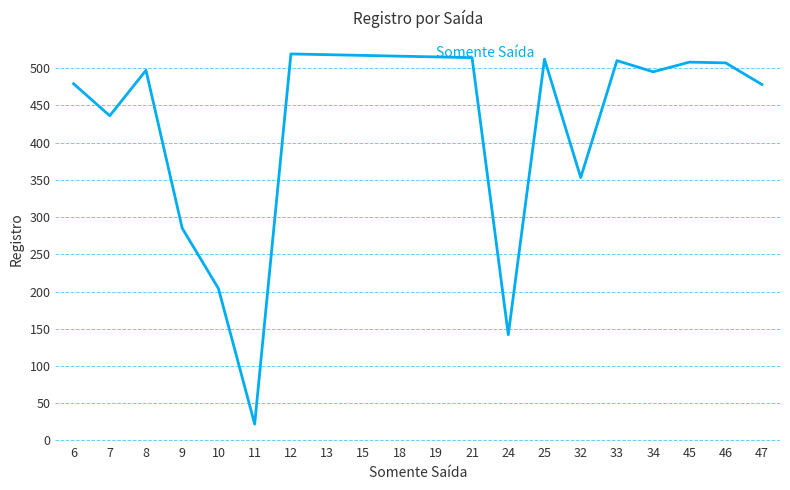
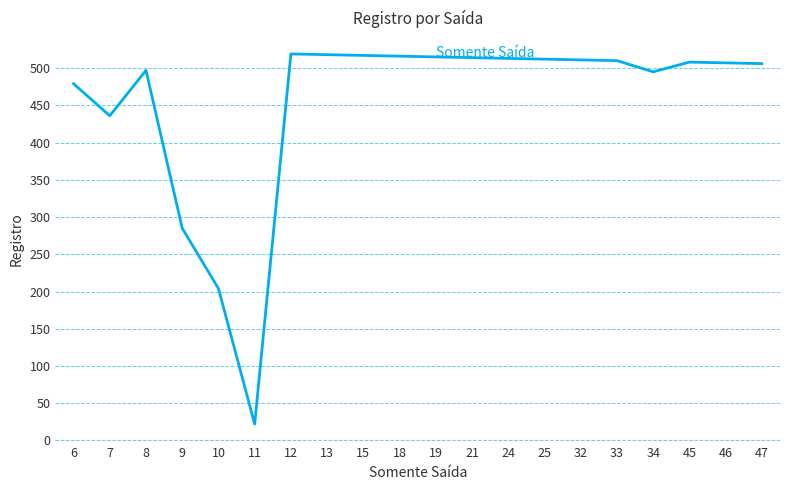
24: 140 -> 510
32: 350 -> 510
47: 480 -> 510
